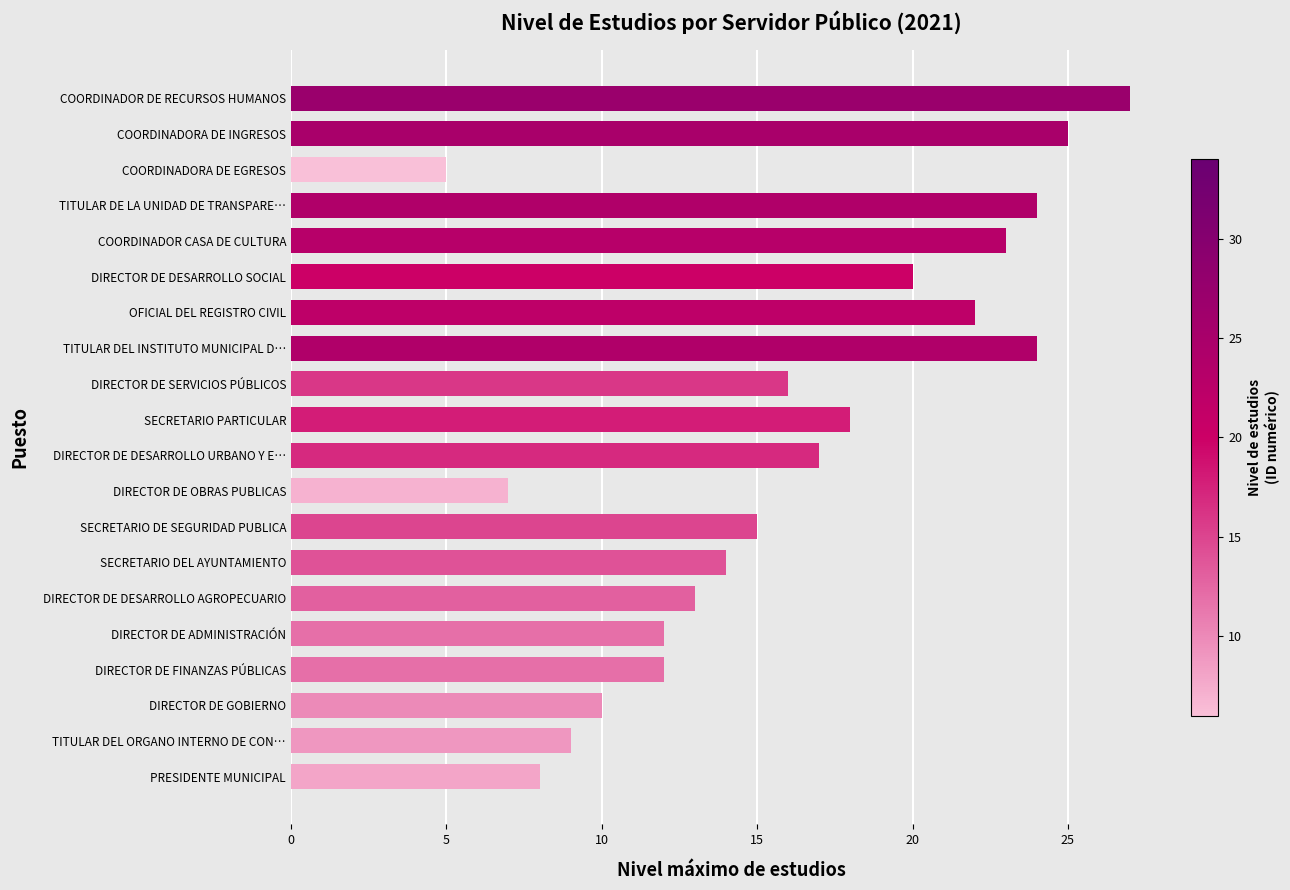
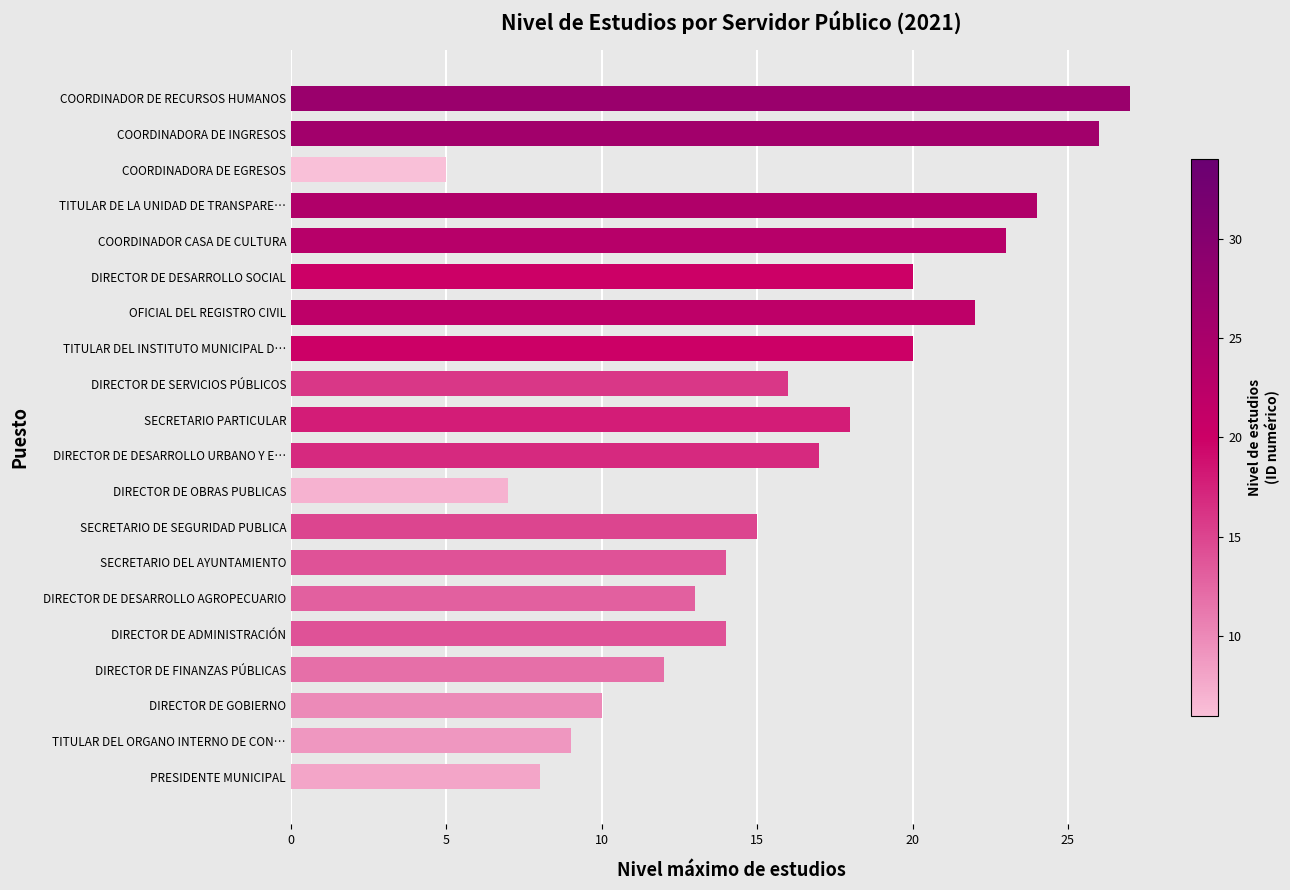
COORDINADORA DE INGRESOS: 25 -> 26
TITULAR DEL INSTITUTO MUNICIPAL D…: 24 -> 20
DIRECTOR DE ADMINISTRACIÓN: 12 -> 14
